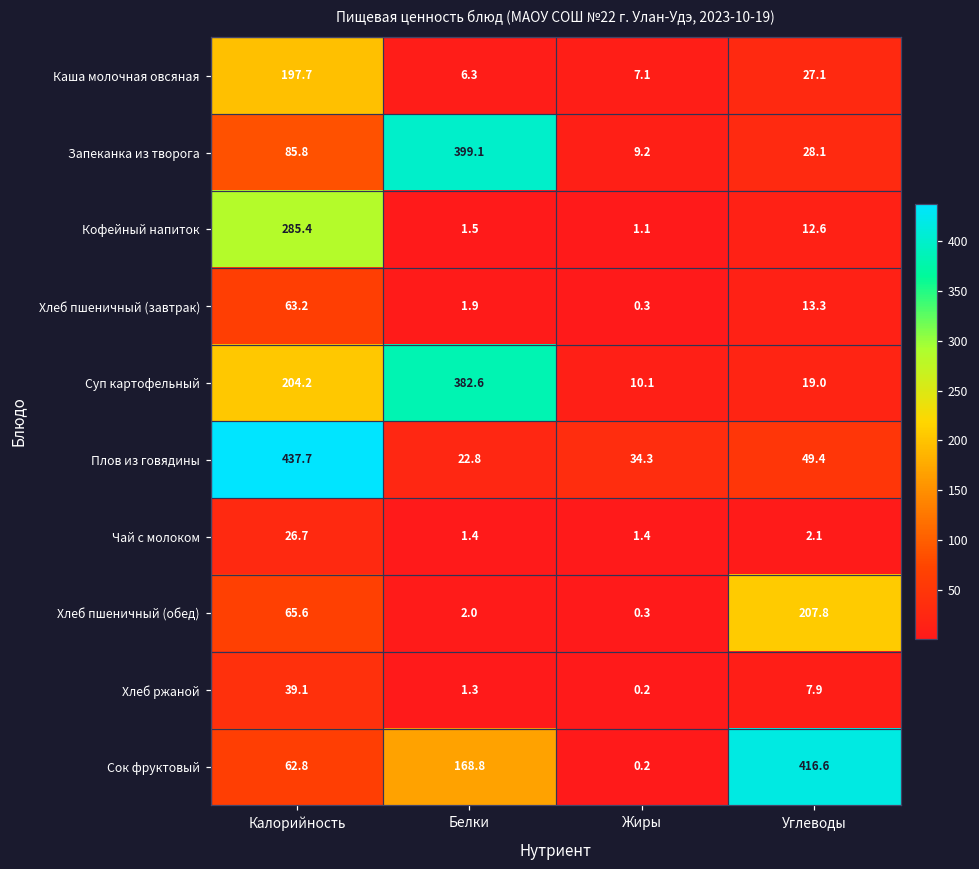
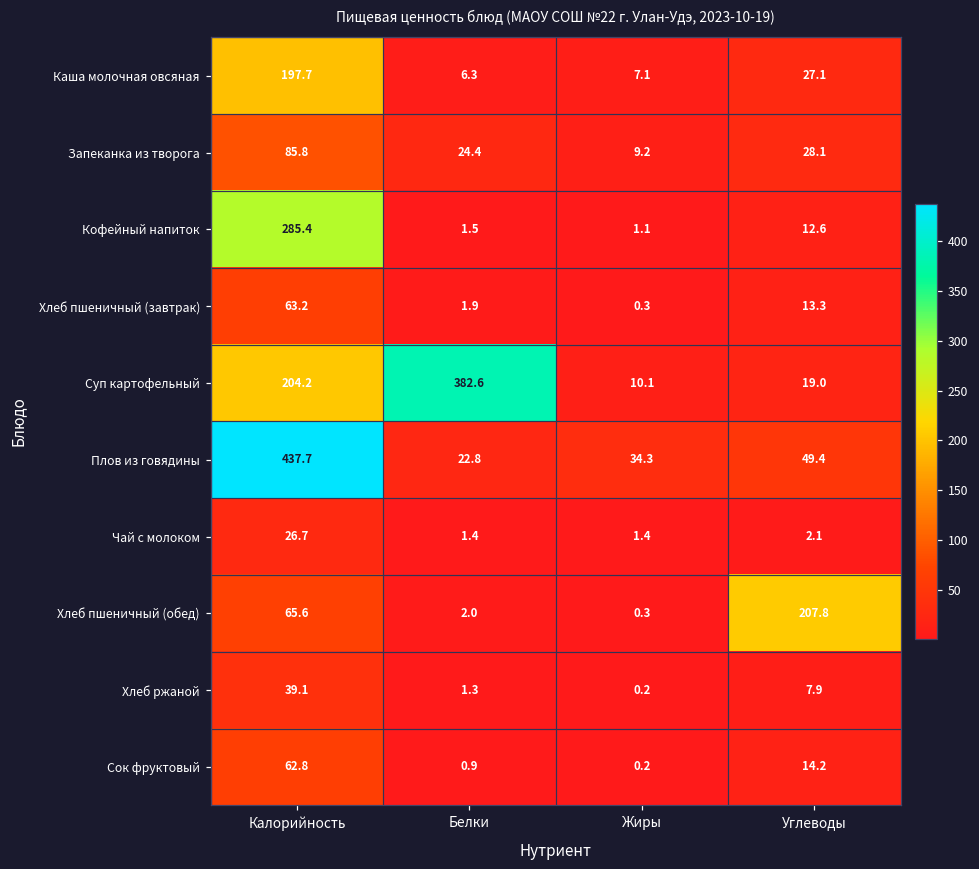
Запеканка из творога, Белки: 399.1 -> 24.4
Сок фруктовый, Белки: 168.8 -> 0.9
Сок фруктовый, Углеводы: 416.6 -> 14.2
